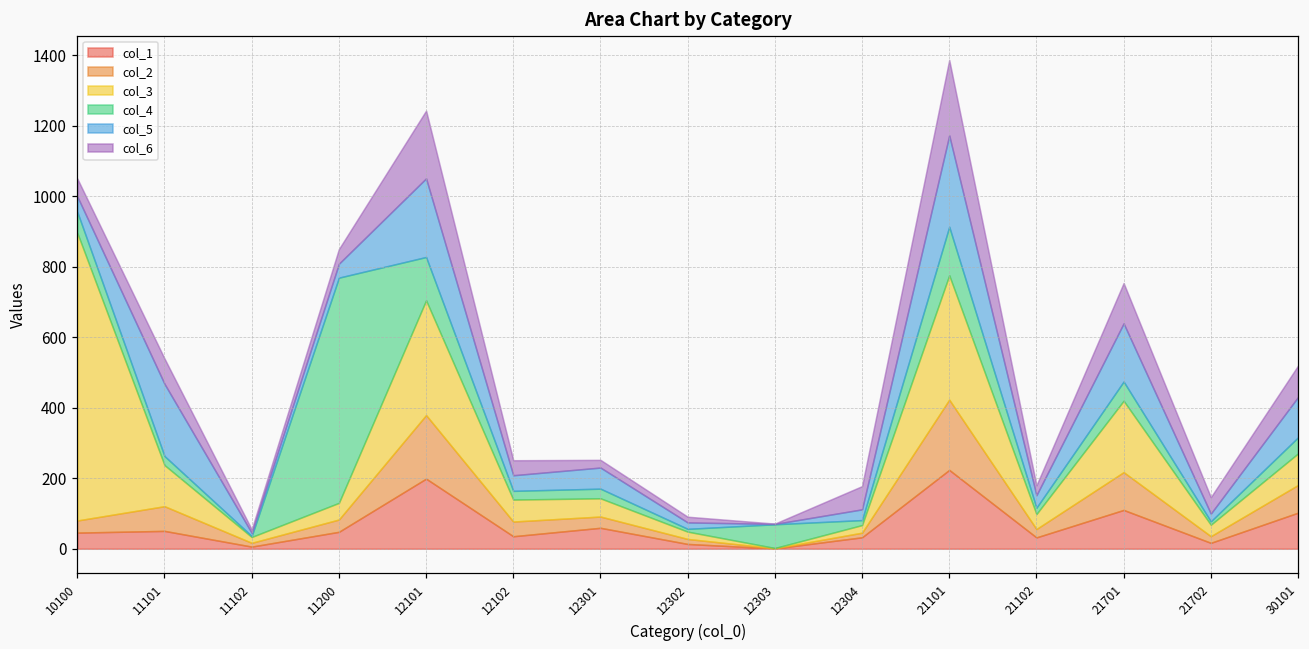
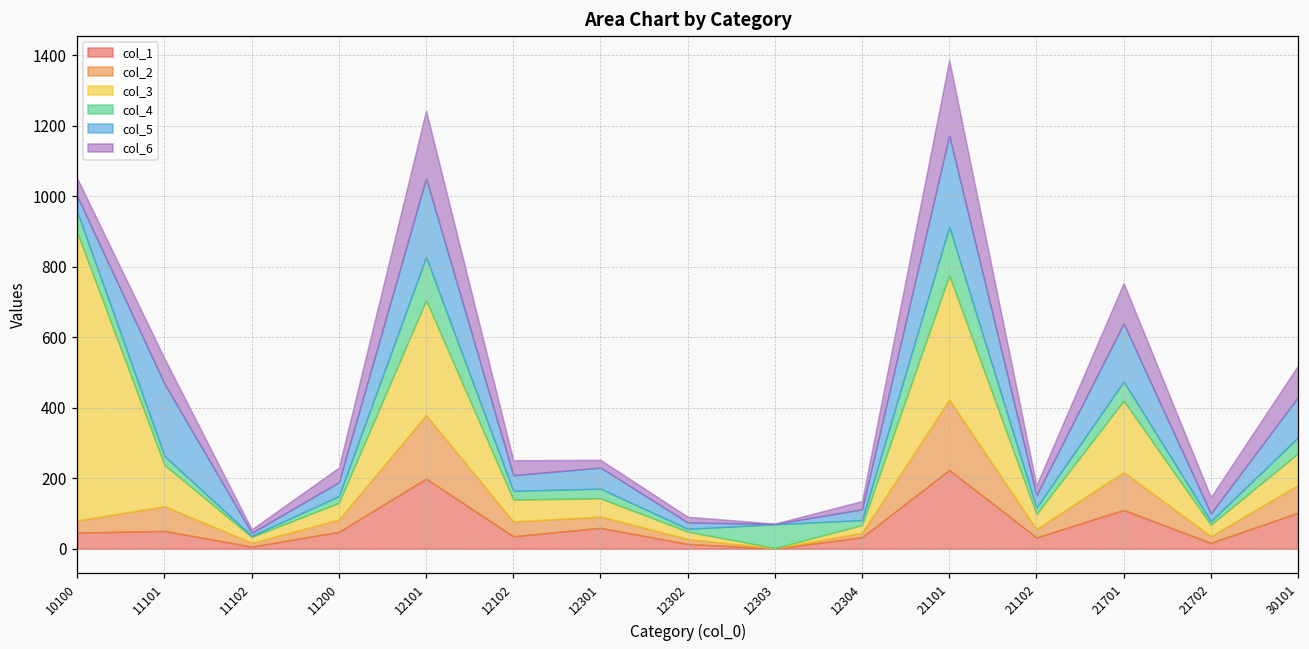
col_4, 11200: 640 -> 20
col_6, 12304: 70 -> 20
